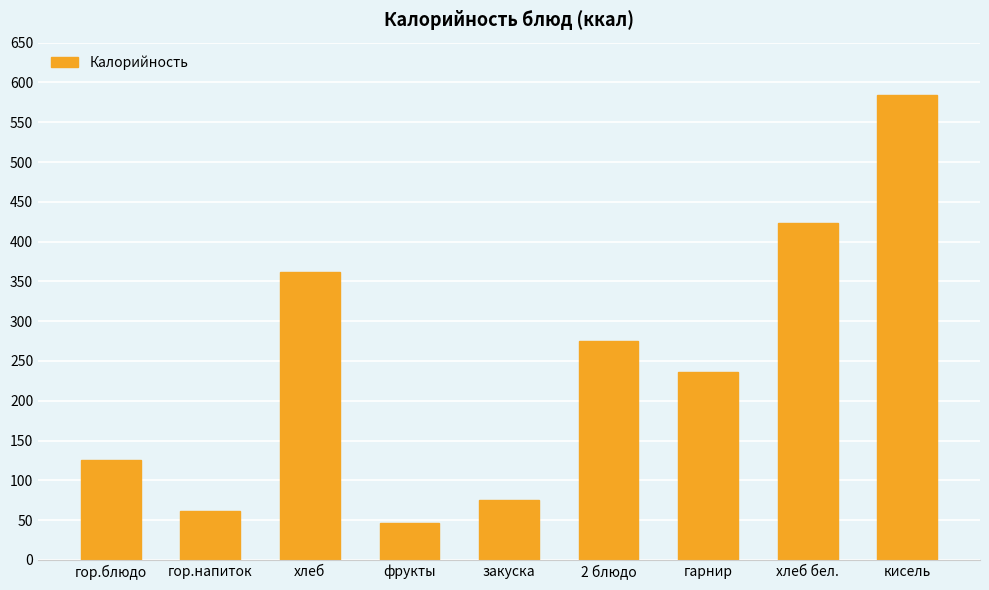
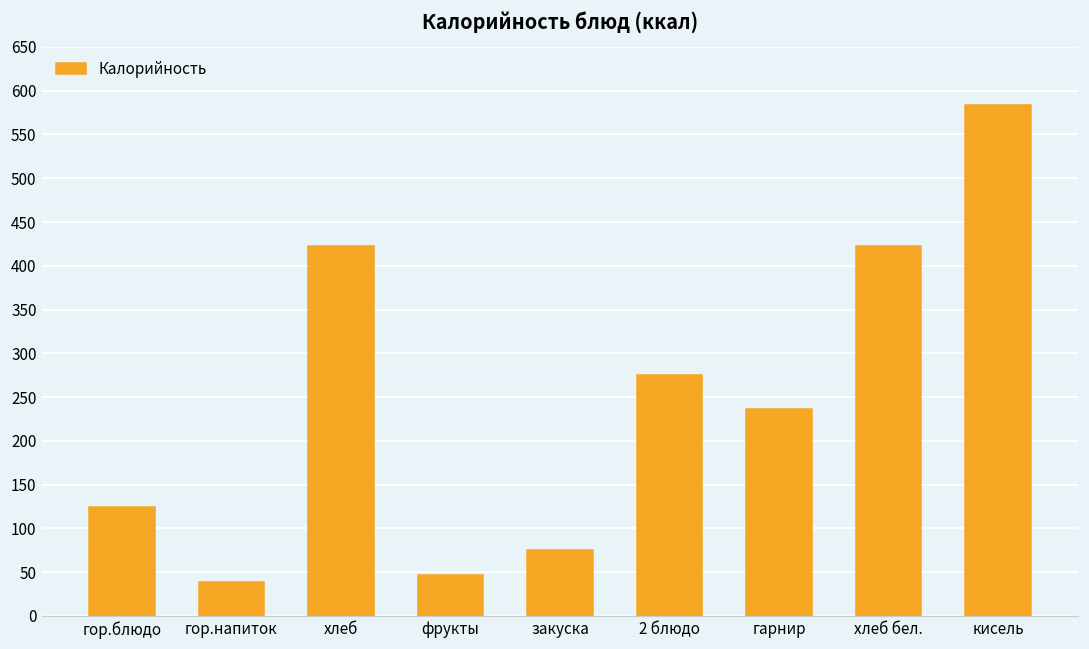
гор.напиток: 60 -> 40
хлеб: 360 -> 420
